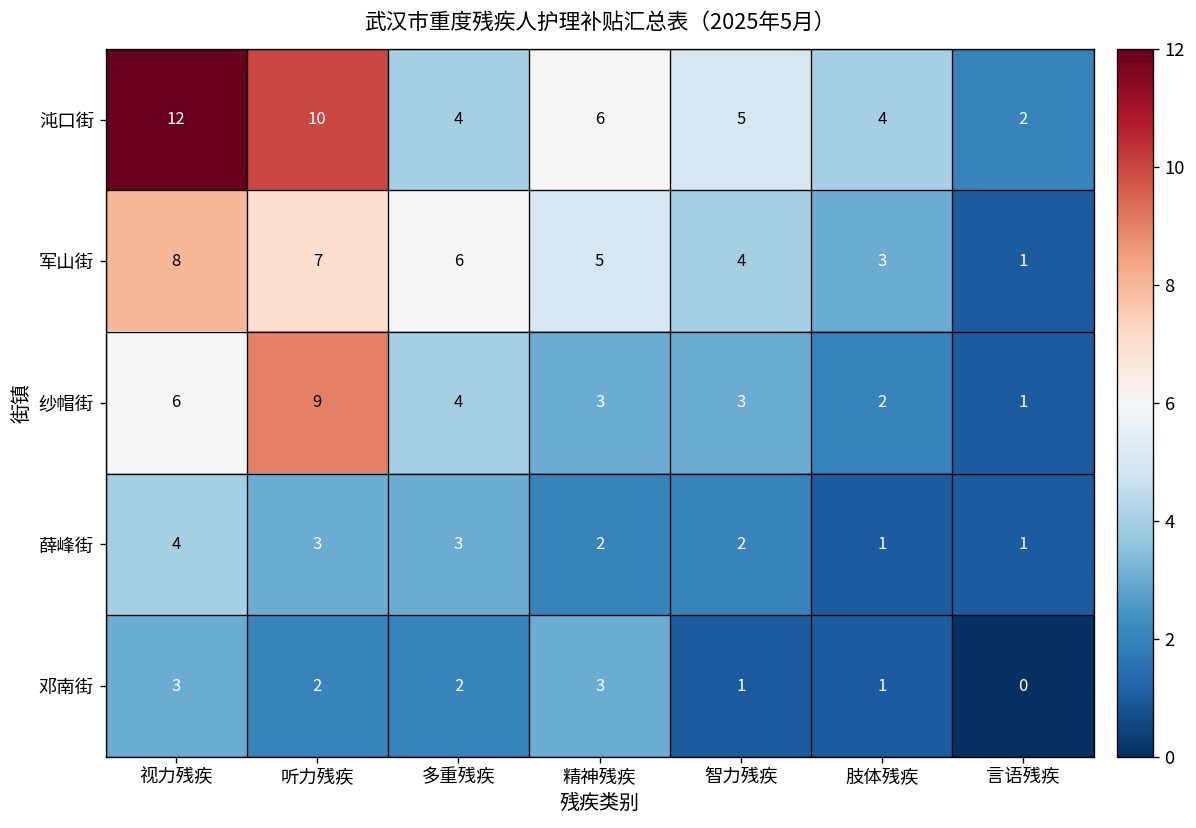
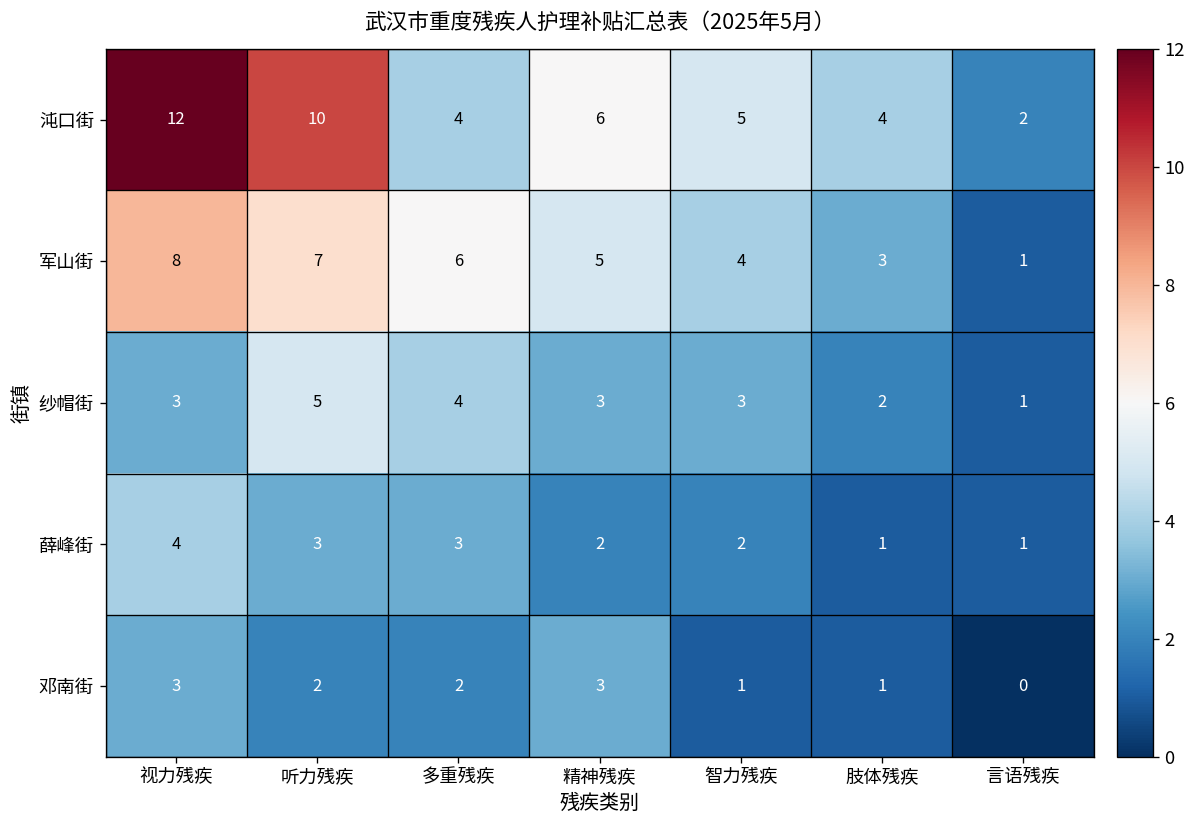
纱帽街, 视力残疾: 6 -> 3
纱帽街, 听力残疾: 9 -> 5
